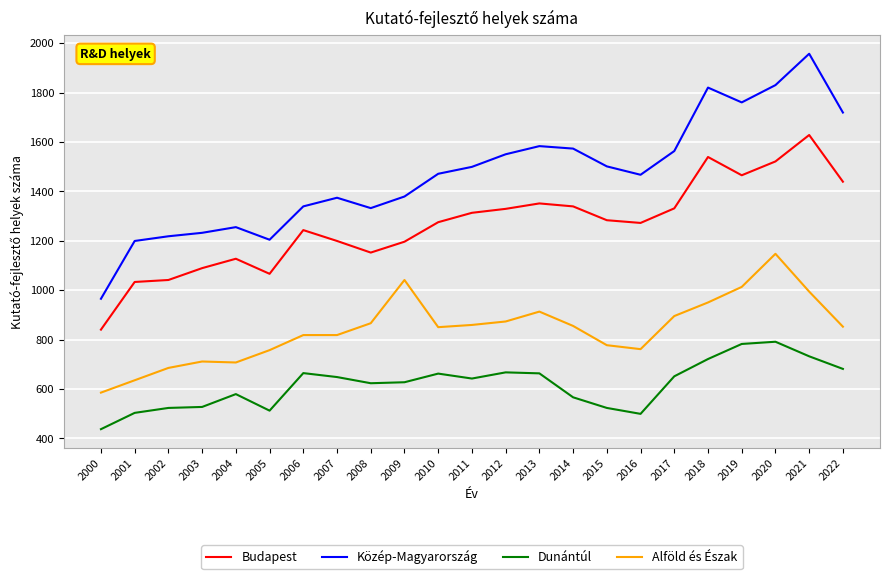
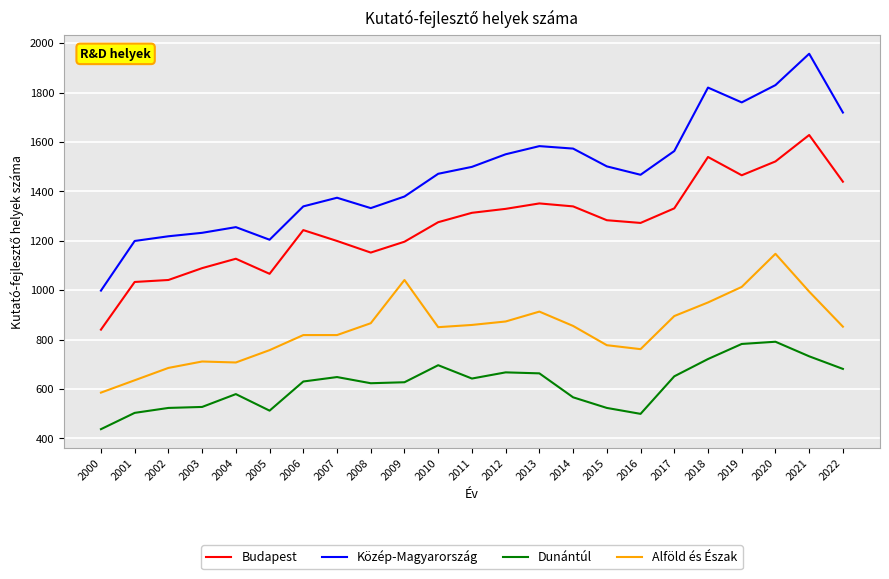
Közép-Magyarország, 2000: 970 -> 1000
Dunántúl, 2006: 660 -> 630
Dunántúl, 2010: 660 -> 700
